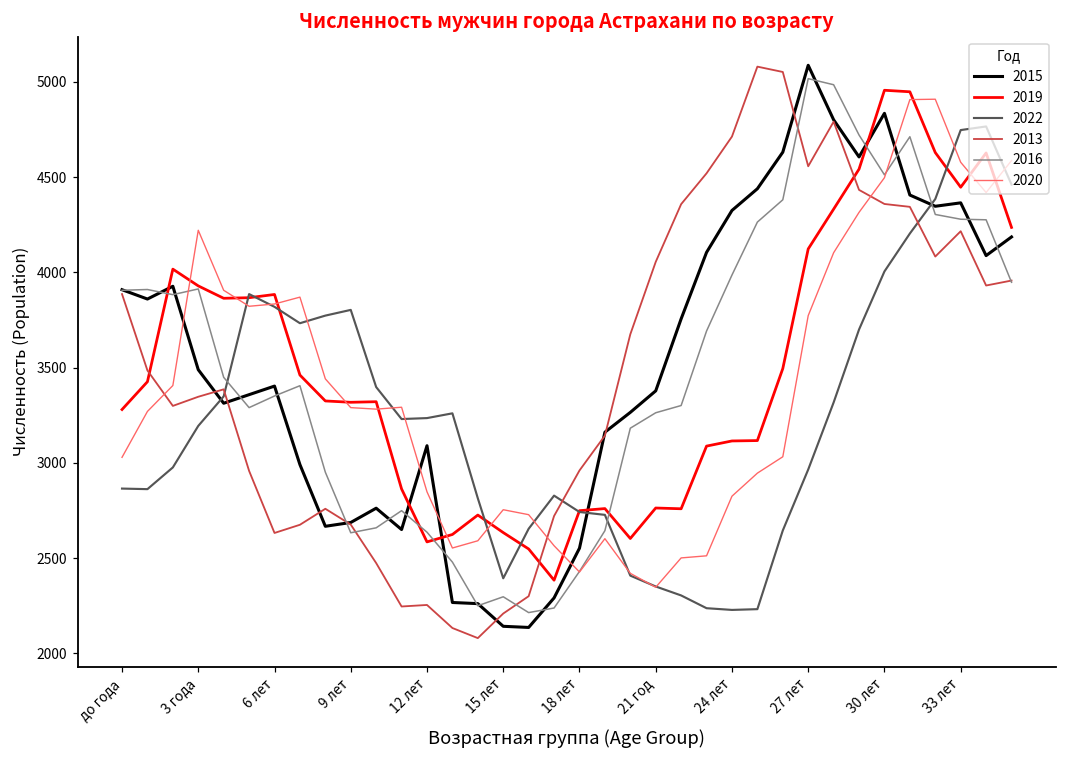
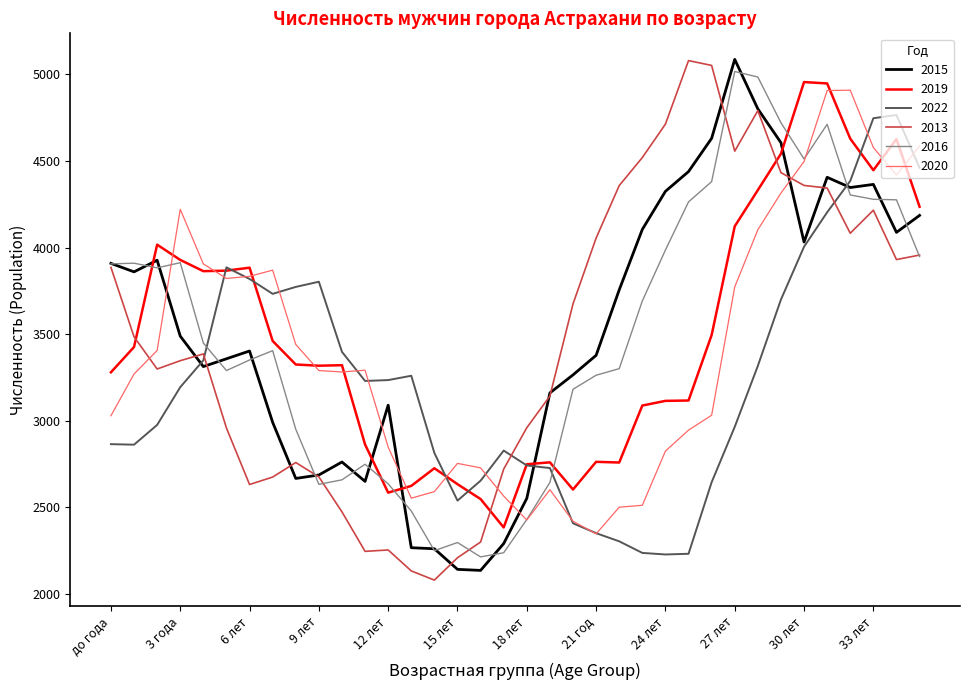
2022, 15 лет: 2390 -> 2540
2015, 30 лет: 4840 -> 4030
